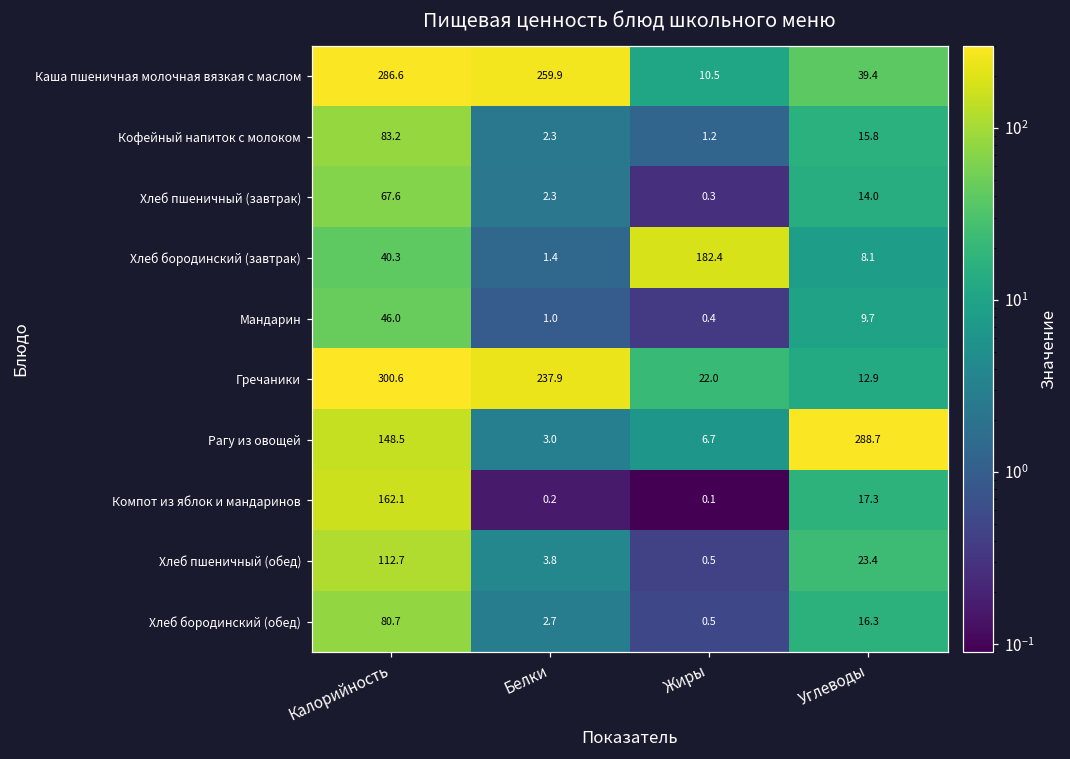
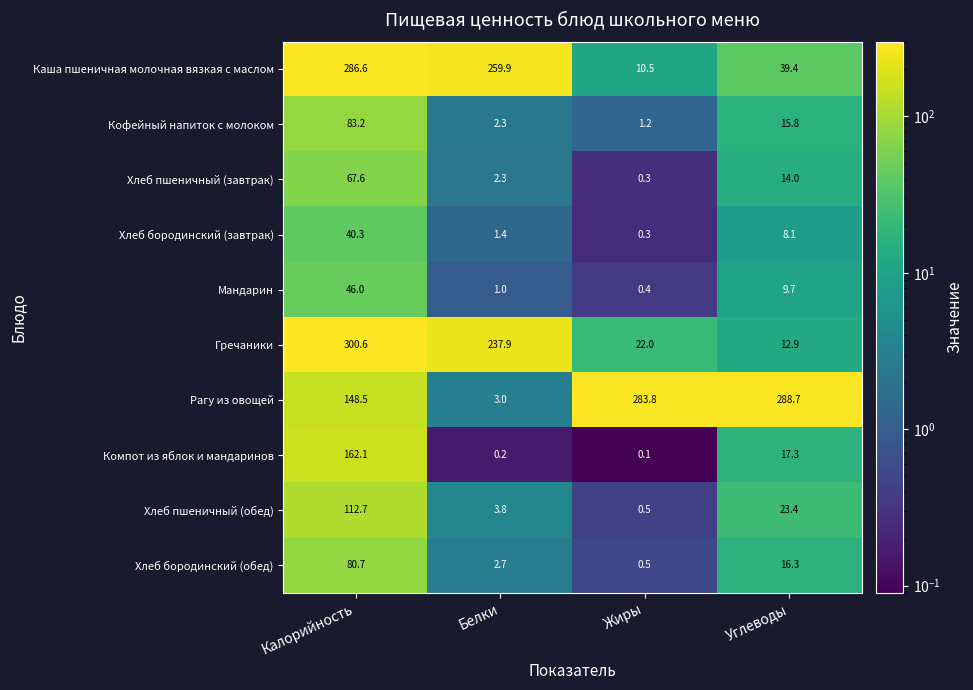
Хлеб бородинский (завтрак), Жиры: 182.4 -> 0.3
Рагу из овощей, Жиры: 6.7 -> 283.8
